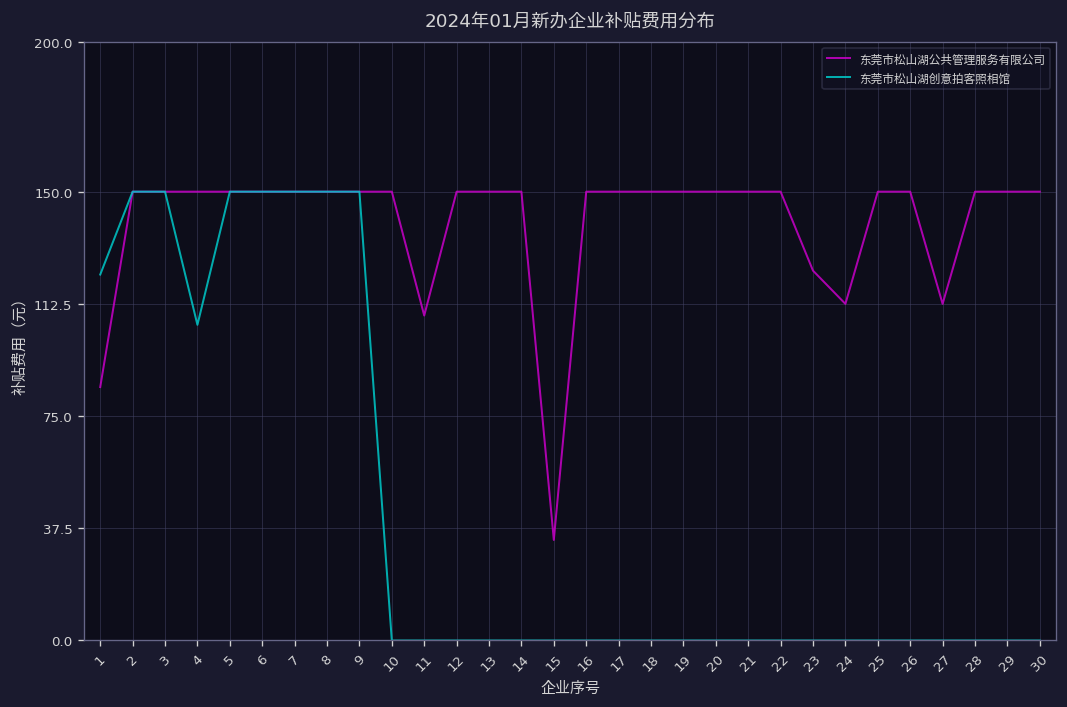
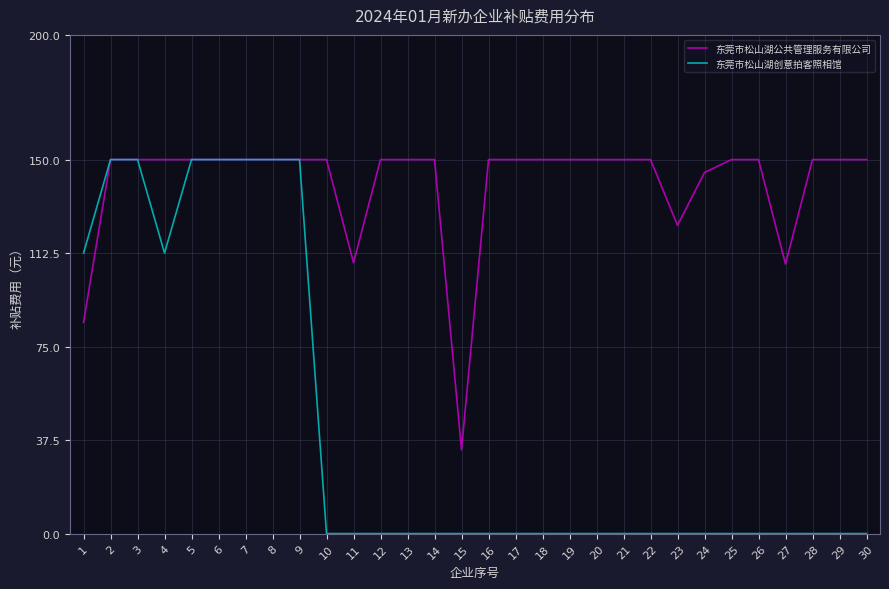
东莞市松山湖创意拍客照相馆, 1: 122 -> 113
东莞市松山湖创意拍客照相馆, 4: 106 -> 113
东莞市松山湖公共管理服务有限公司, 24: 113 -> 145
东莞市松山湖公共管理服务有限公司, 27: 113 -> 108
